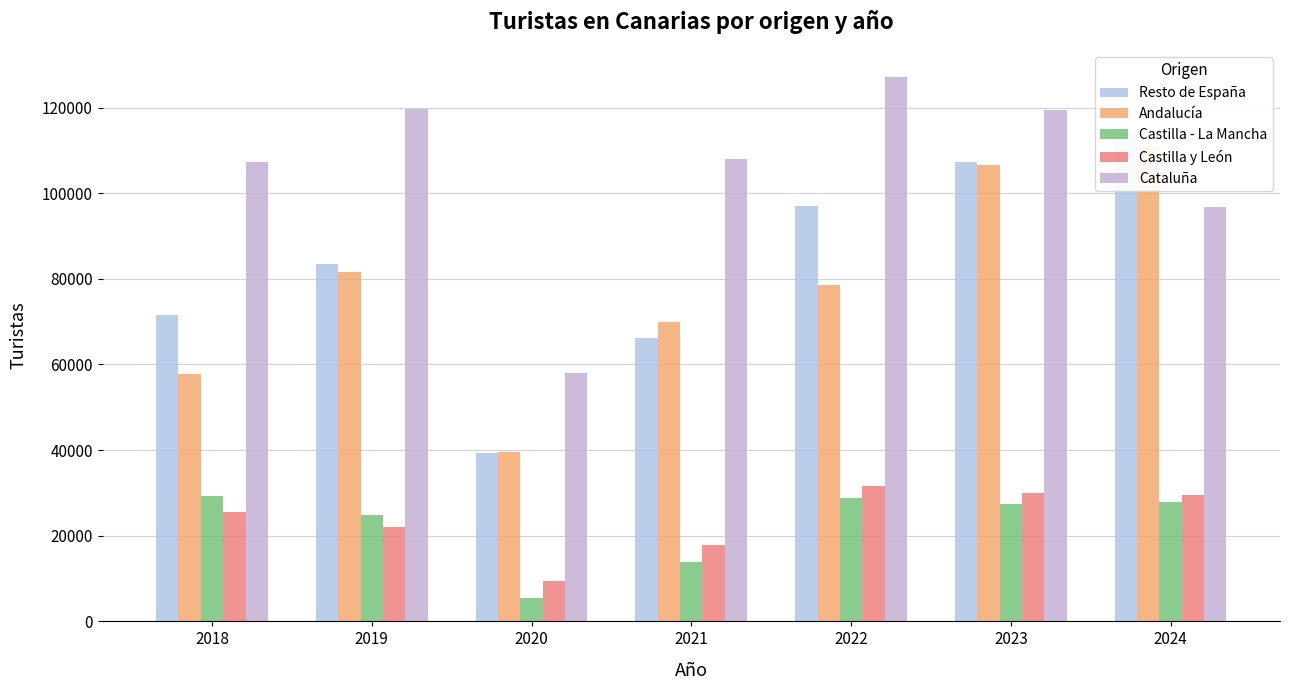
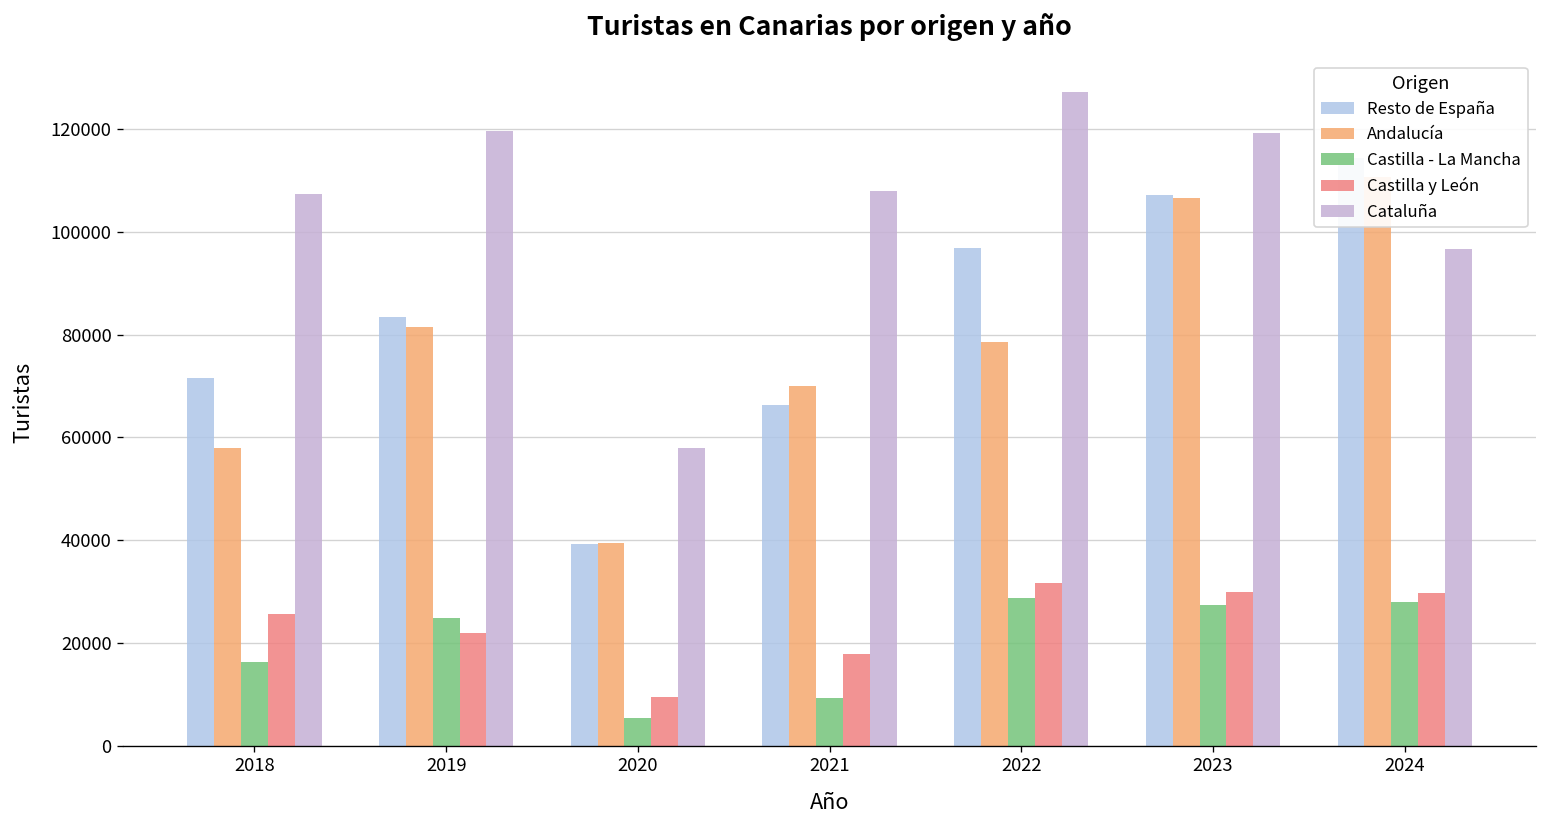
Castilla - La Mancha, 2018: 29000 -> 16000
Castilla - La Mancha, 2021: 14000 -> 9000
